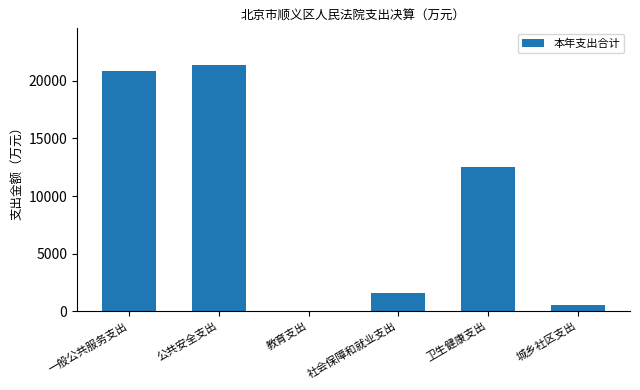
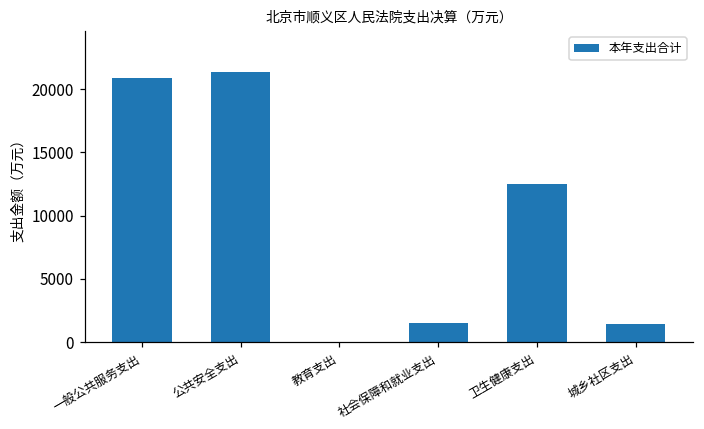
城乡社区支出: 500 -> 1400
